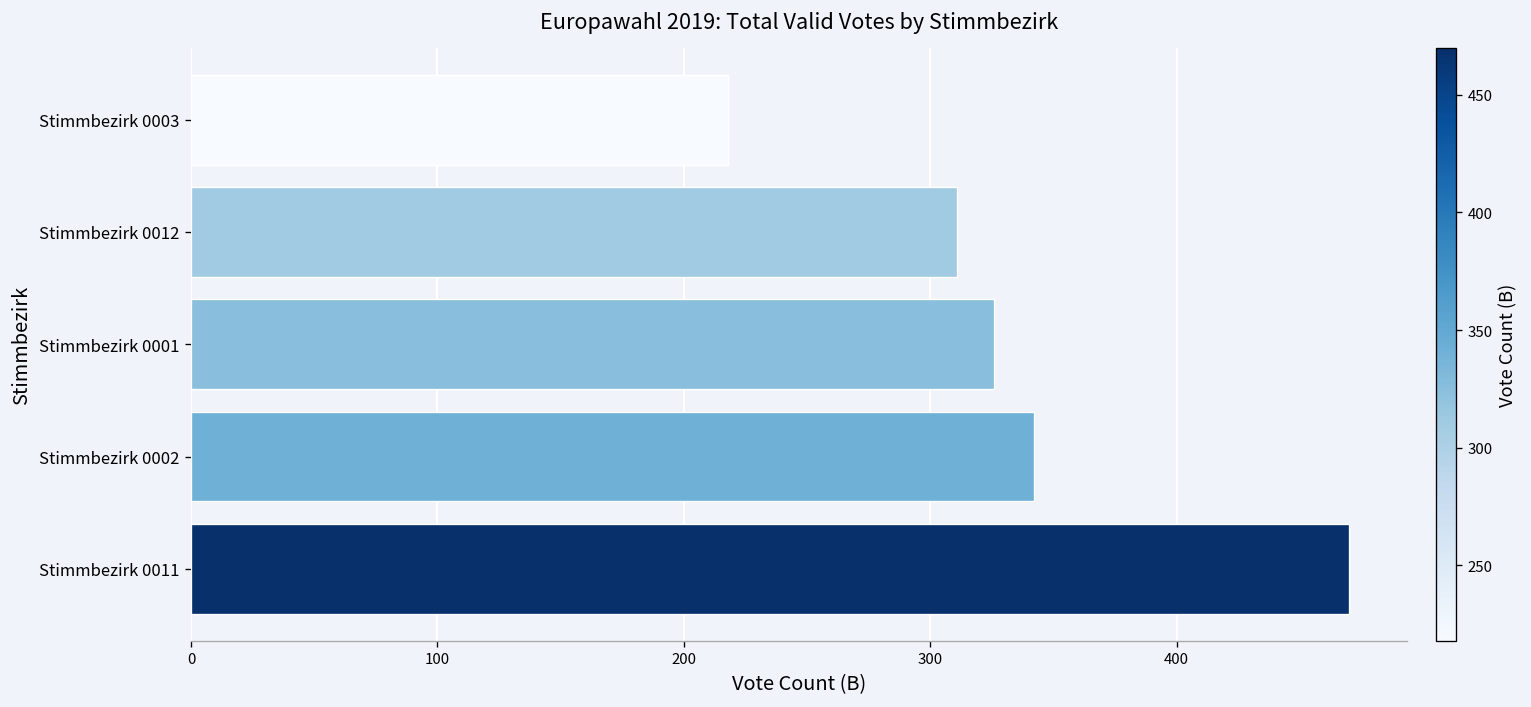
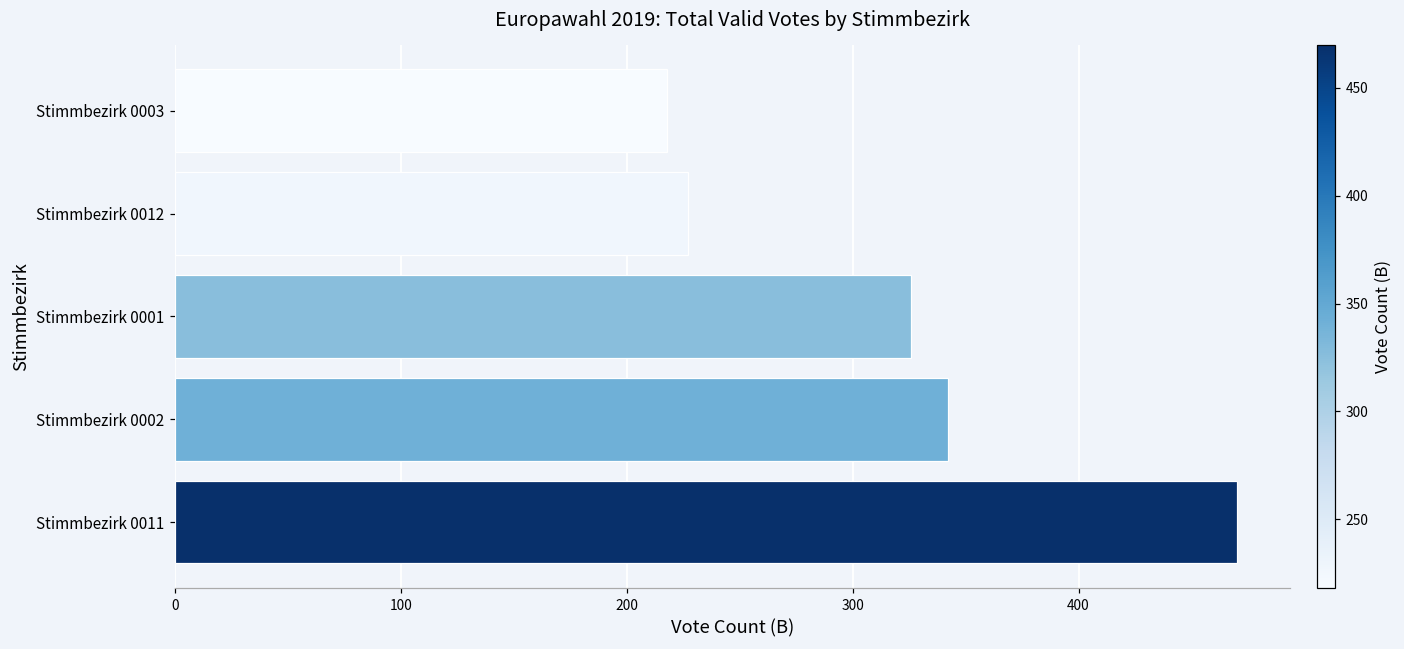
Stimmbezirk 0012: 311 -> 227
